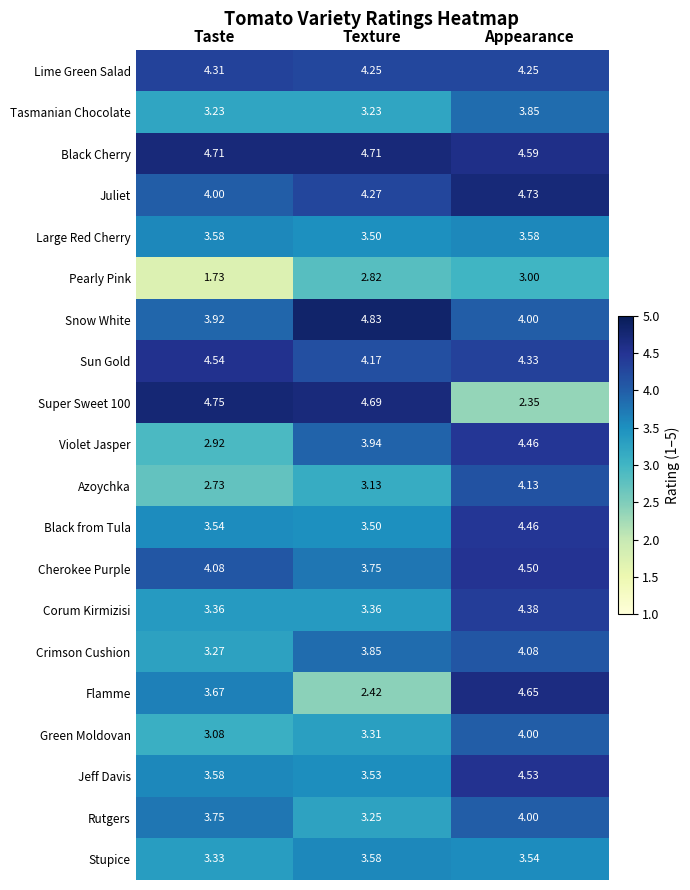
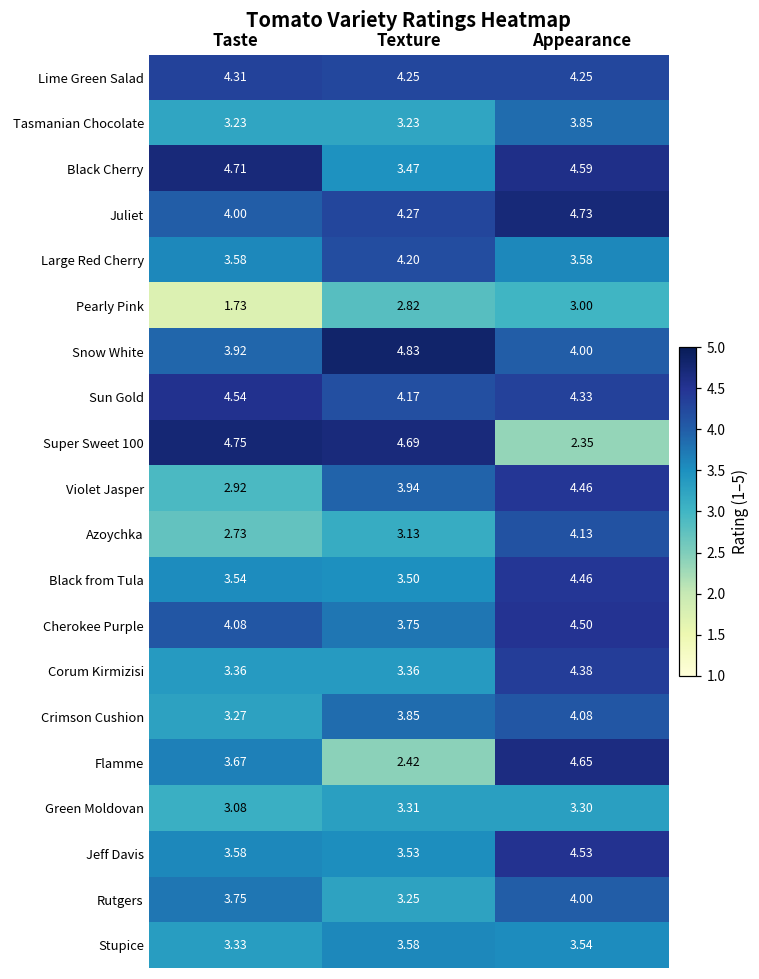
Black Cherry, Texture: 4.71 -> 3.47
Large Red Cherry, Texture: 3.50 -> 4.20
Green Moldovan, Appearance: 4.00 -> 3.30
